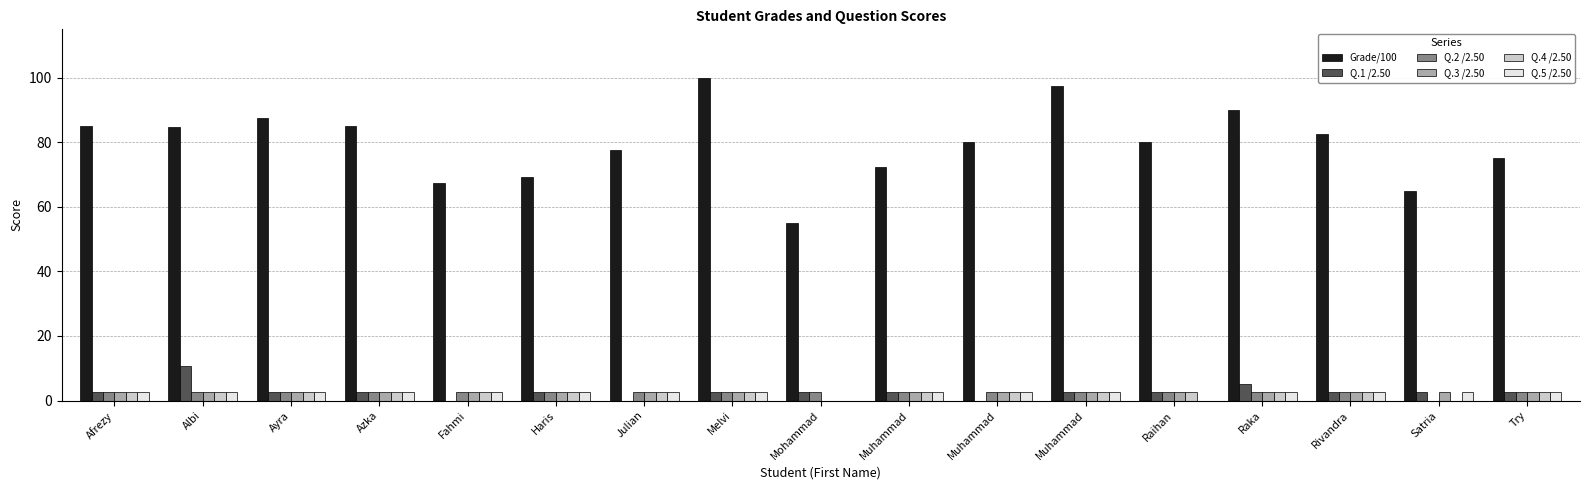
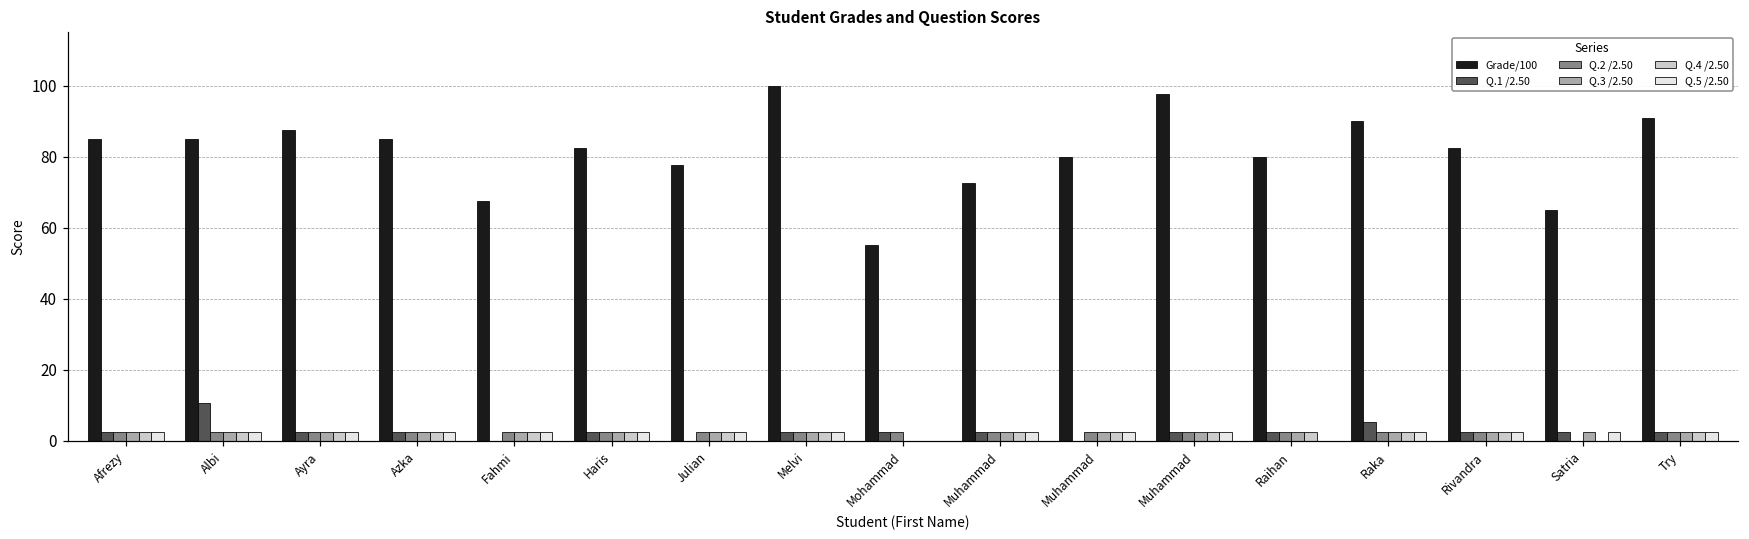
Grade/100, Haris: 69 -> 83
Grade/100, Try: 75 -> 91
